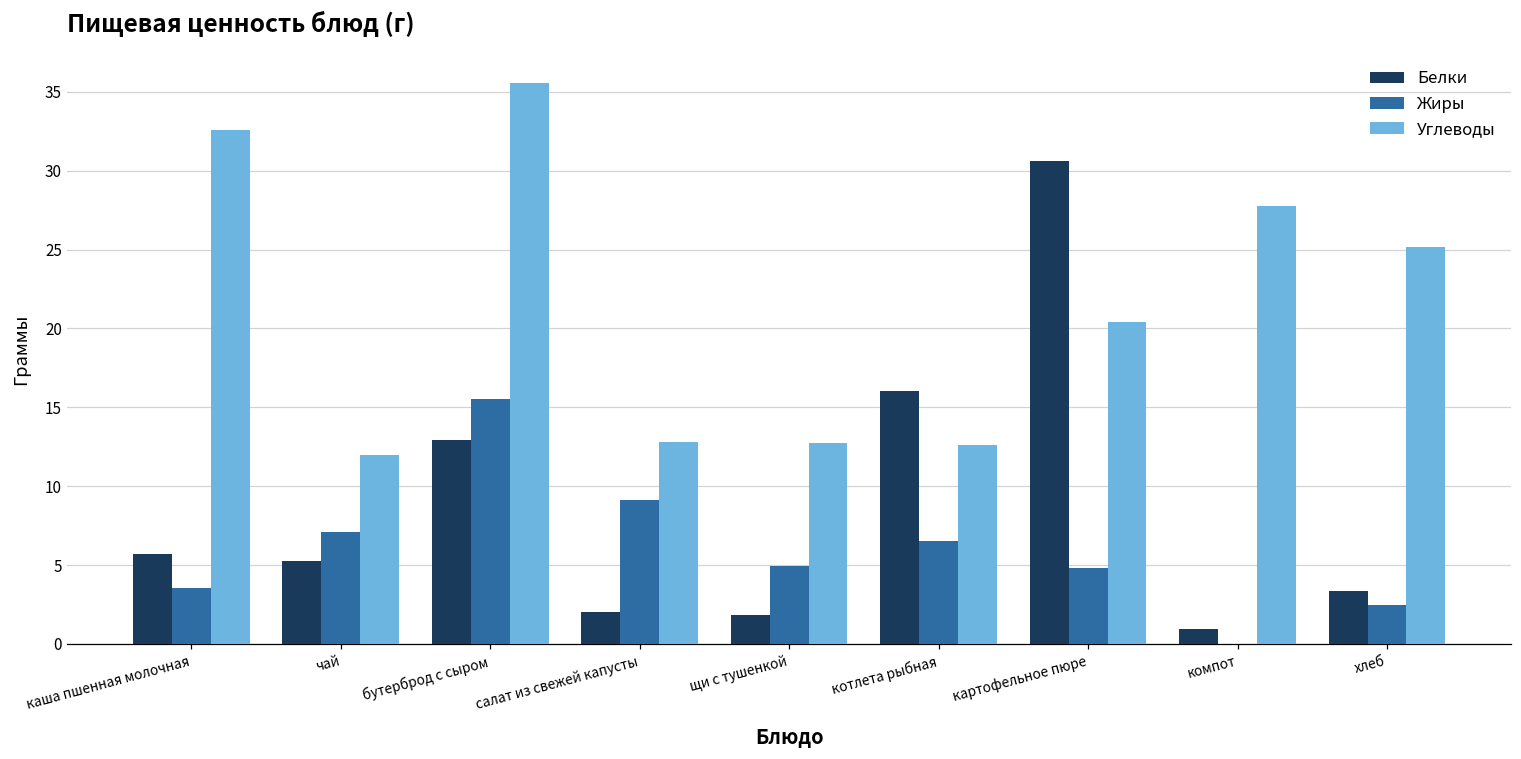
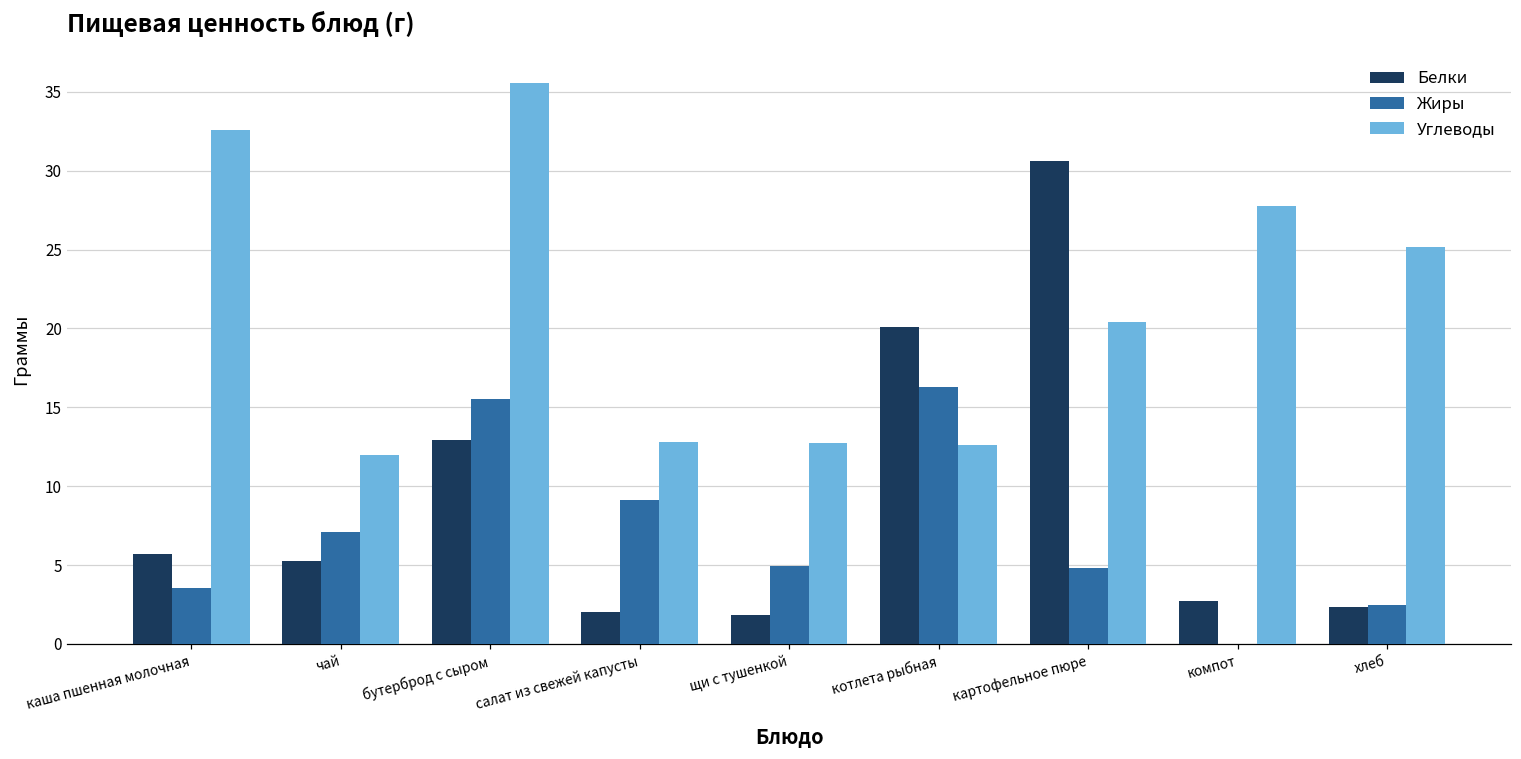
Белки, котлета рыбная: 16.0 -> 20.1
Жиры, котлета рыбная: 6.5 -> 16.3
Белки, компот: 1.0 -> 2.7
Белки, хлеб: 3.4 -> 2.3
